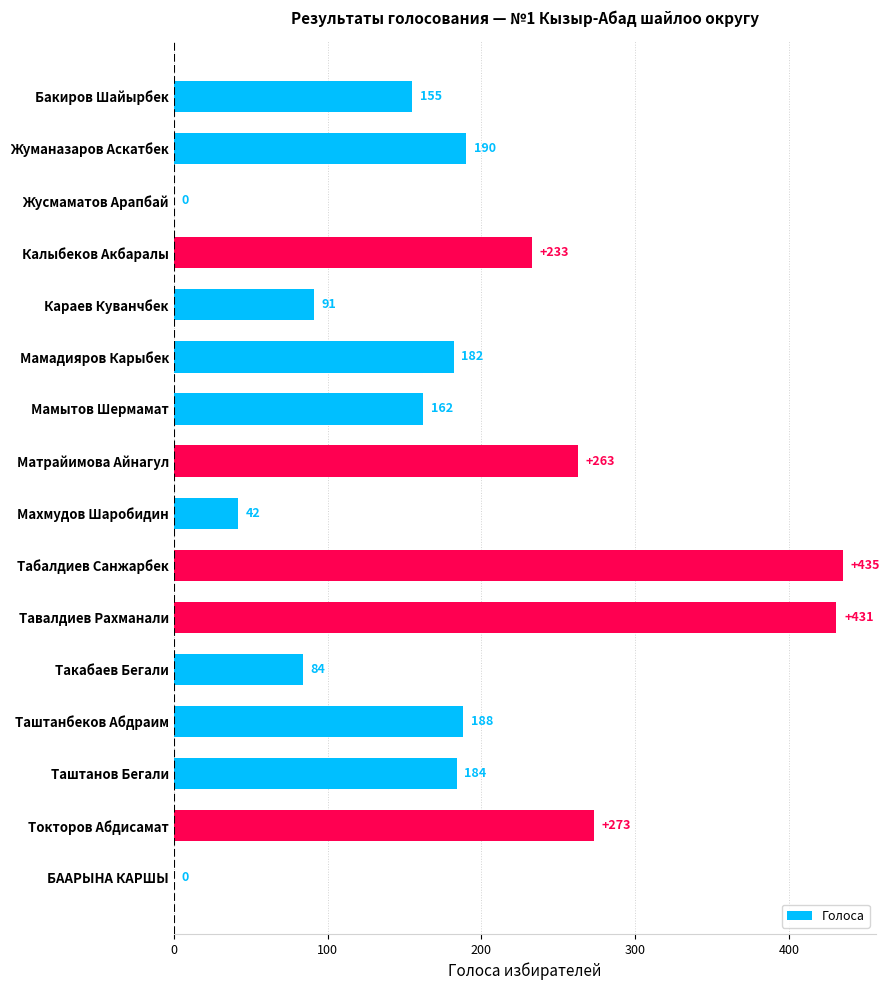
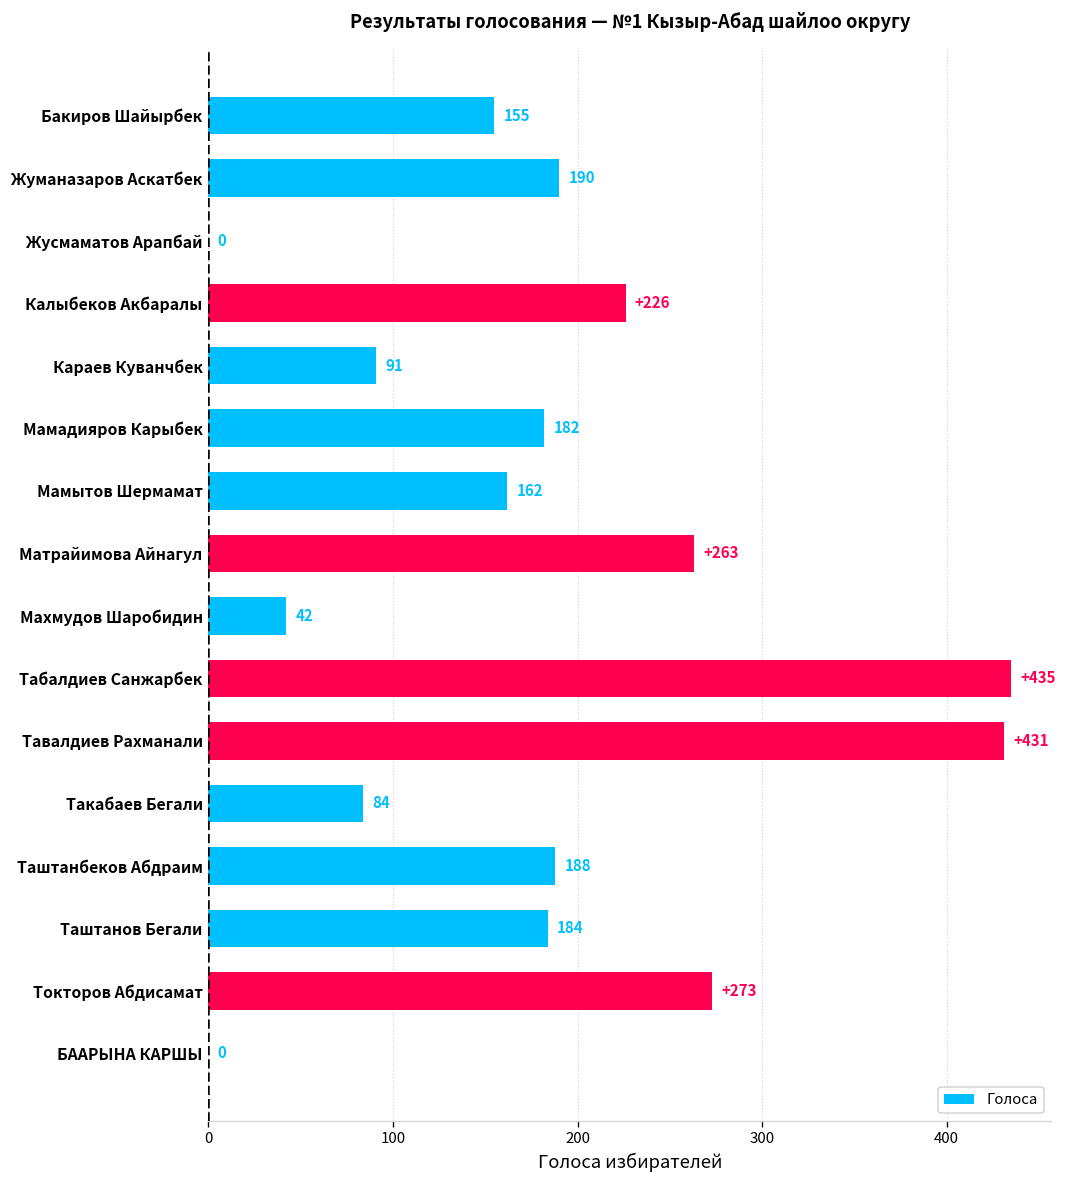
Калыбеков Акбаралы: +233 -> +226
